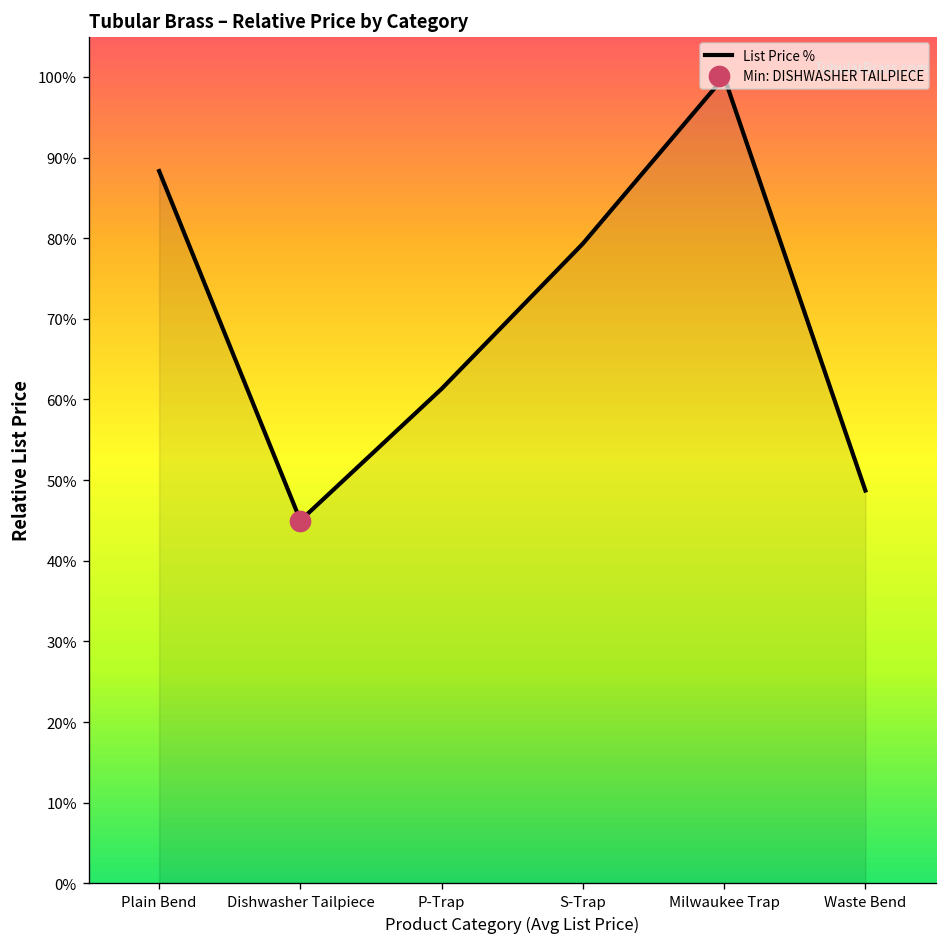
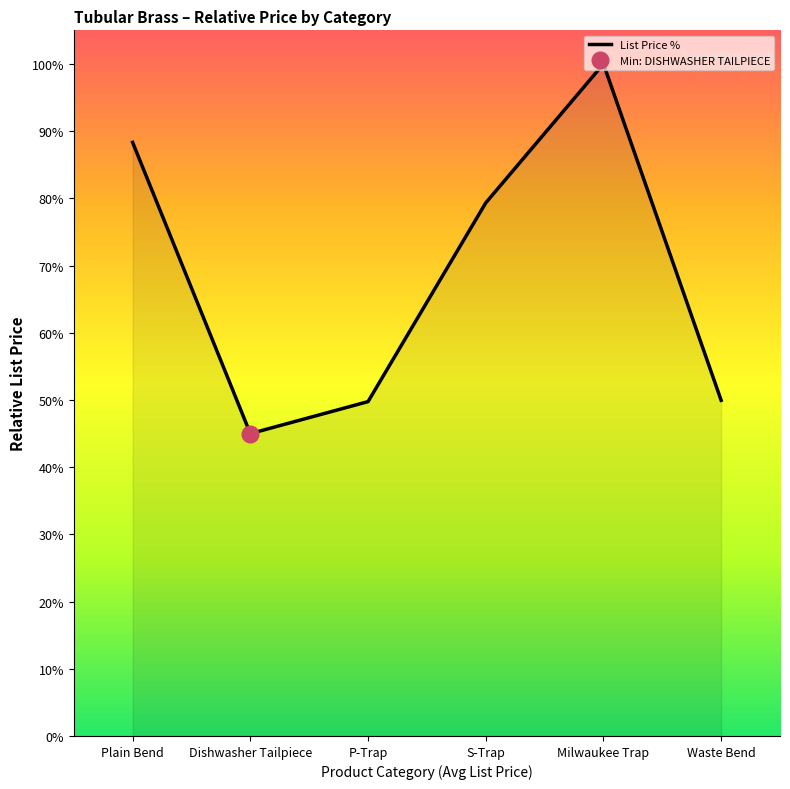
List Price %, P-Trap: 61% -> 50%
List Price %, Waste Bend: 49% -> 50%
